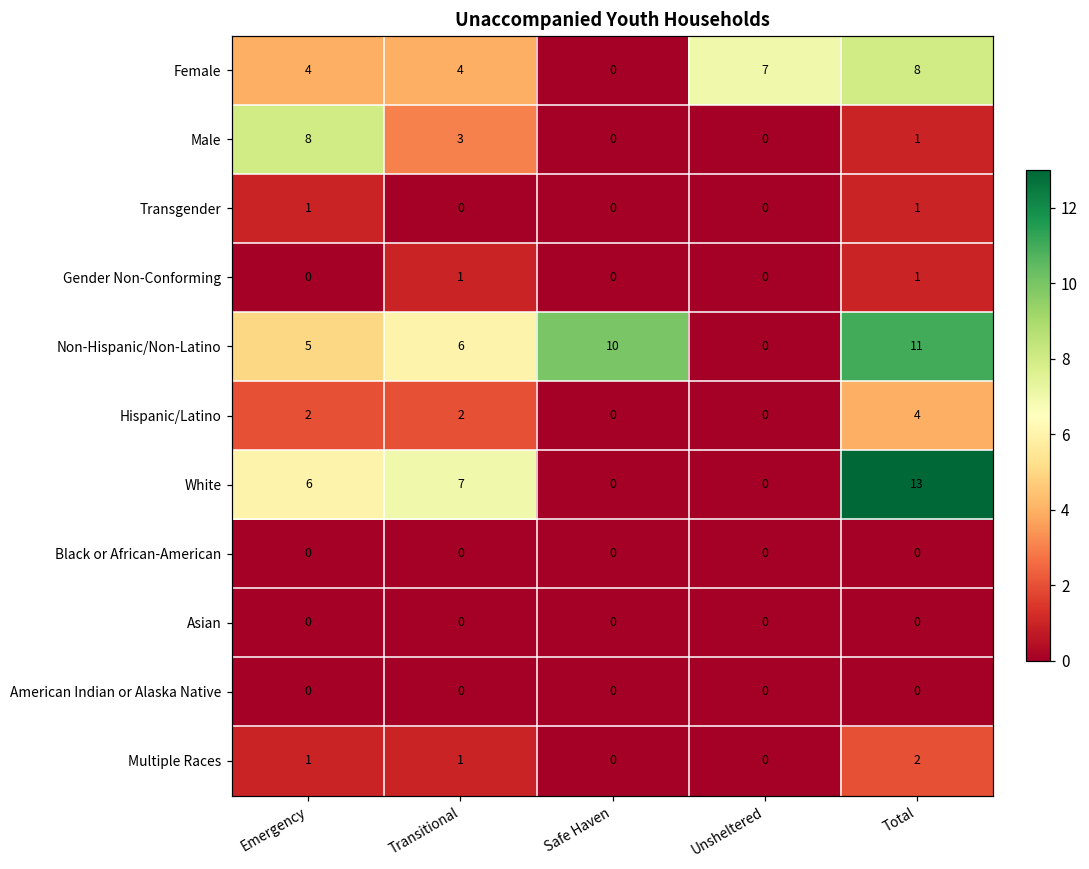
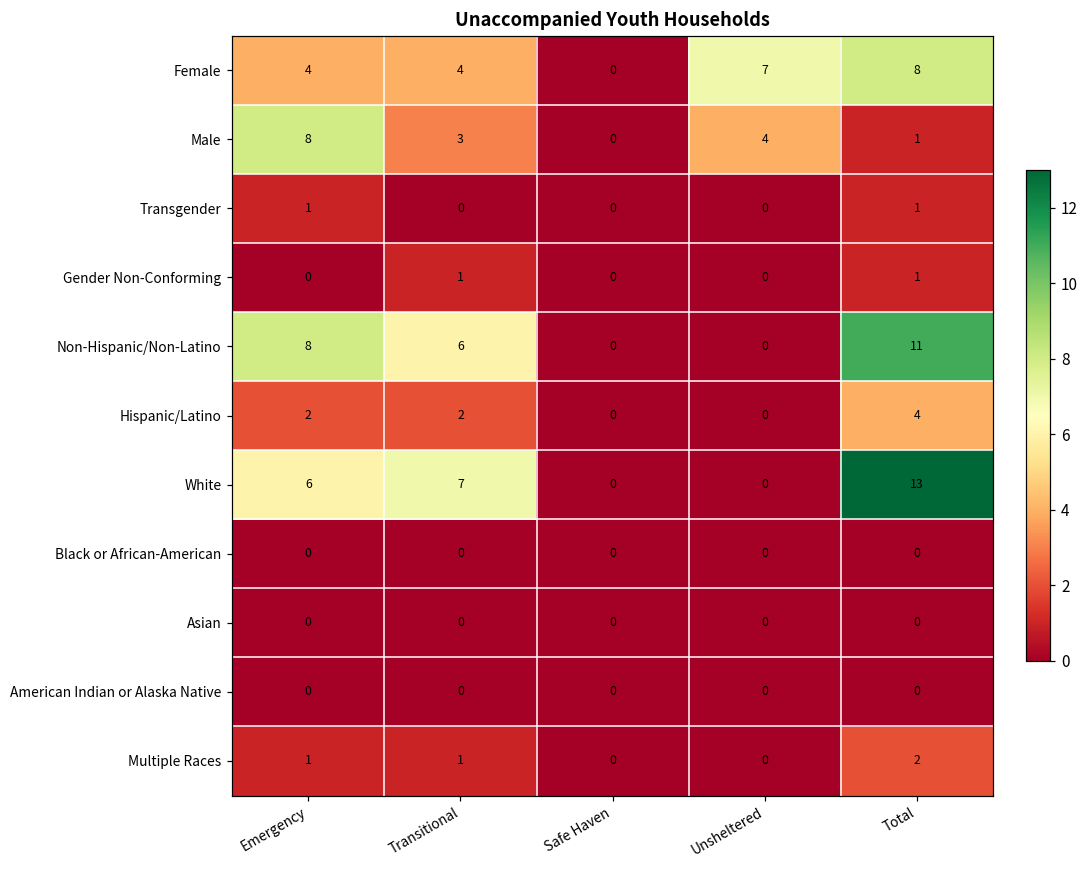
Male, Unsheltered: 0 -> 4
Non-Hispanic/Non-Latino, Emergency: 5 -> 8
Non-Hispanic/Non-Latino, Safe Haven: 10 -> 0
